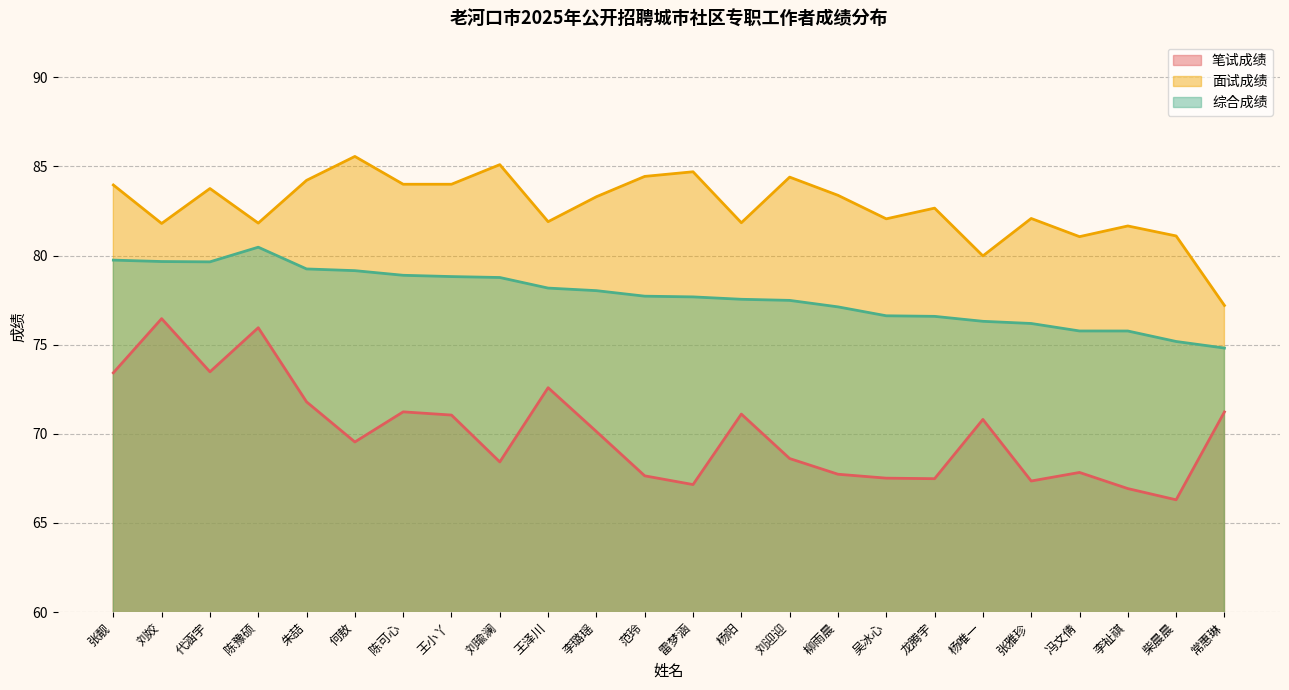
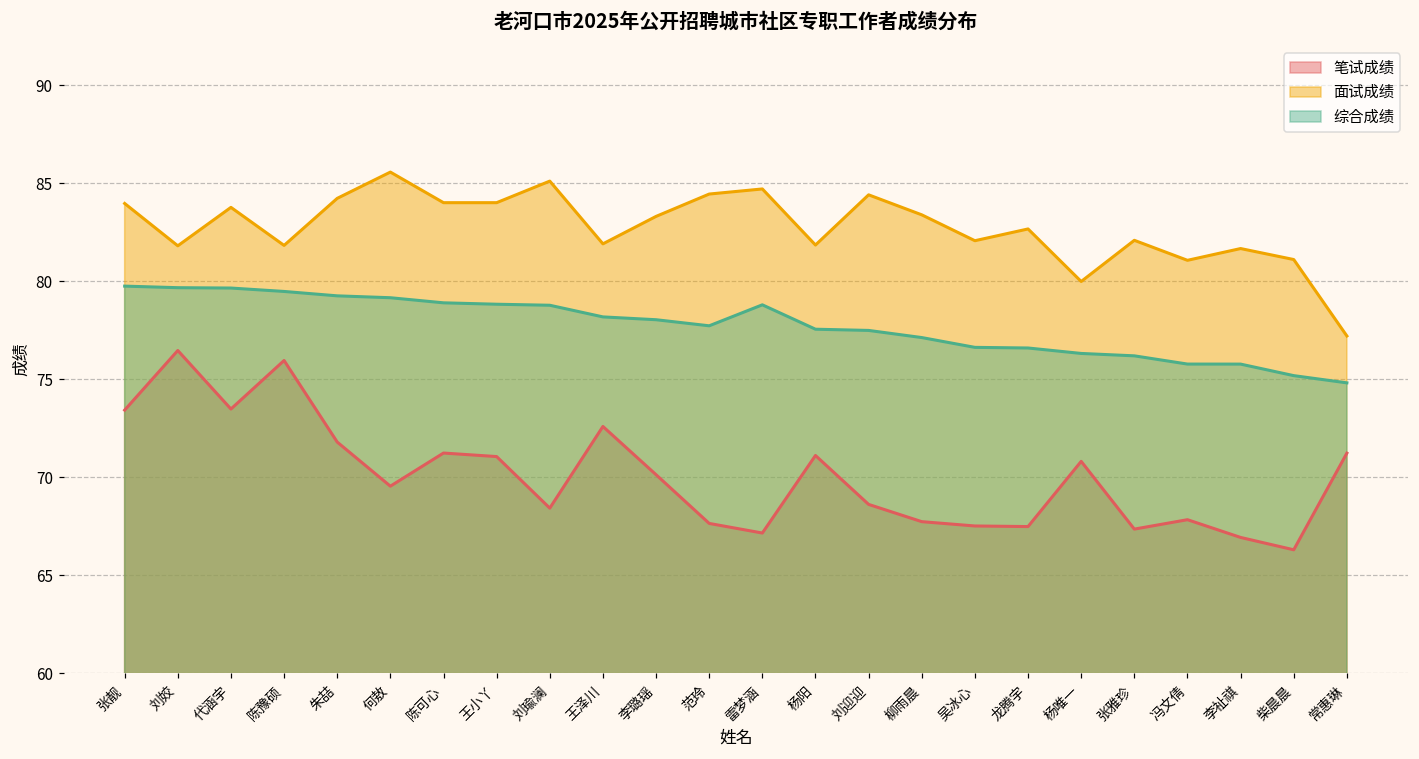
综合成绩, 陈豫硕: 80.5 -> 79.5
综合成绩, 雷梦涵: 77.7 -> 78.8
